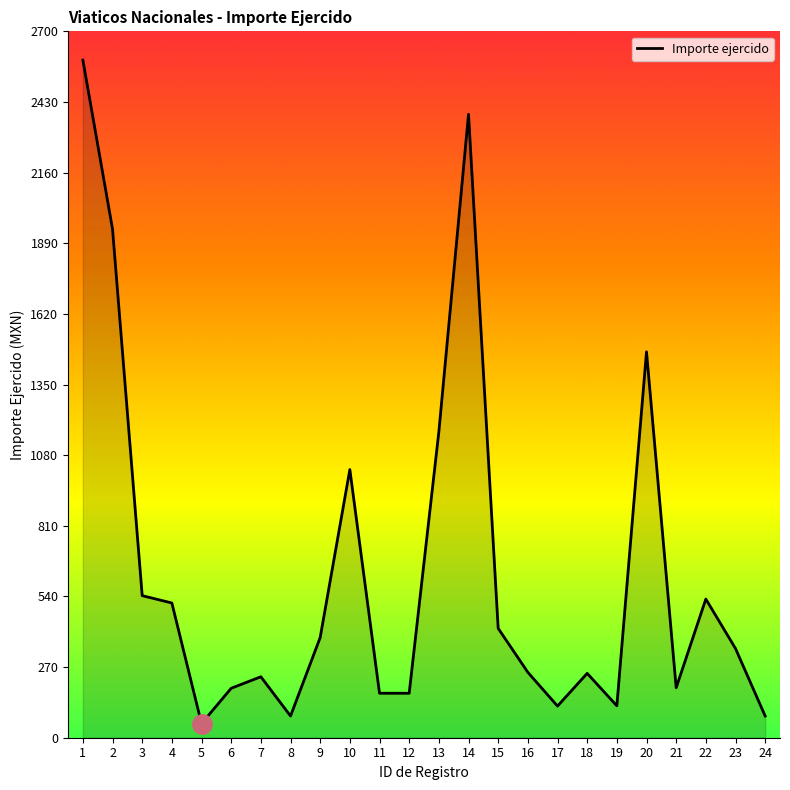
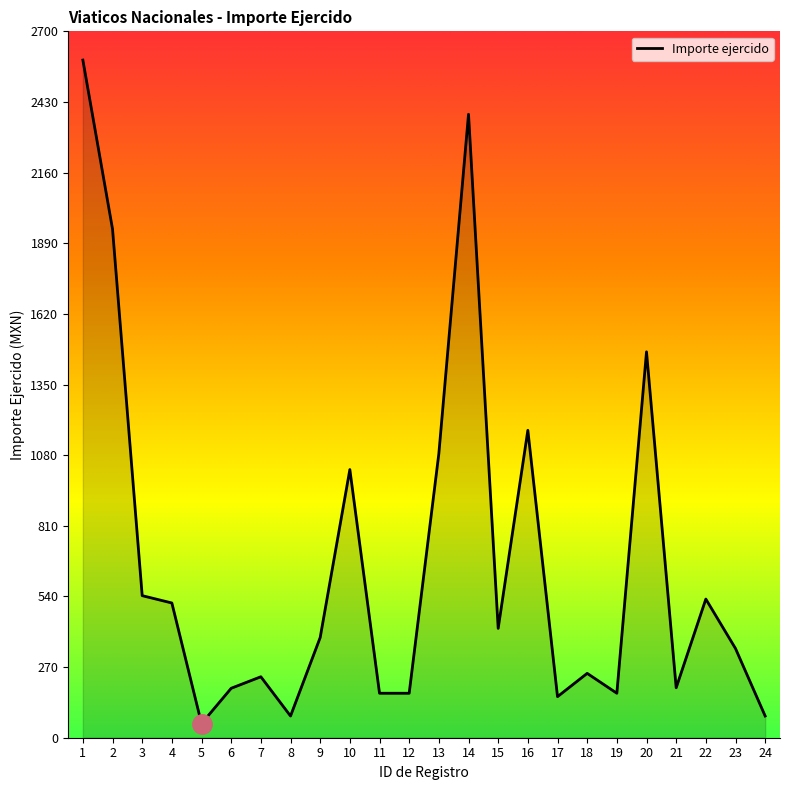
Importe ejercido, 13: 1170 -> 1090
Importe ejercido, 16: 250 -> 1180
Importe ejercido, 17: 120 -> 160
Importe ejercido, 19: 120 -> 170
